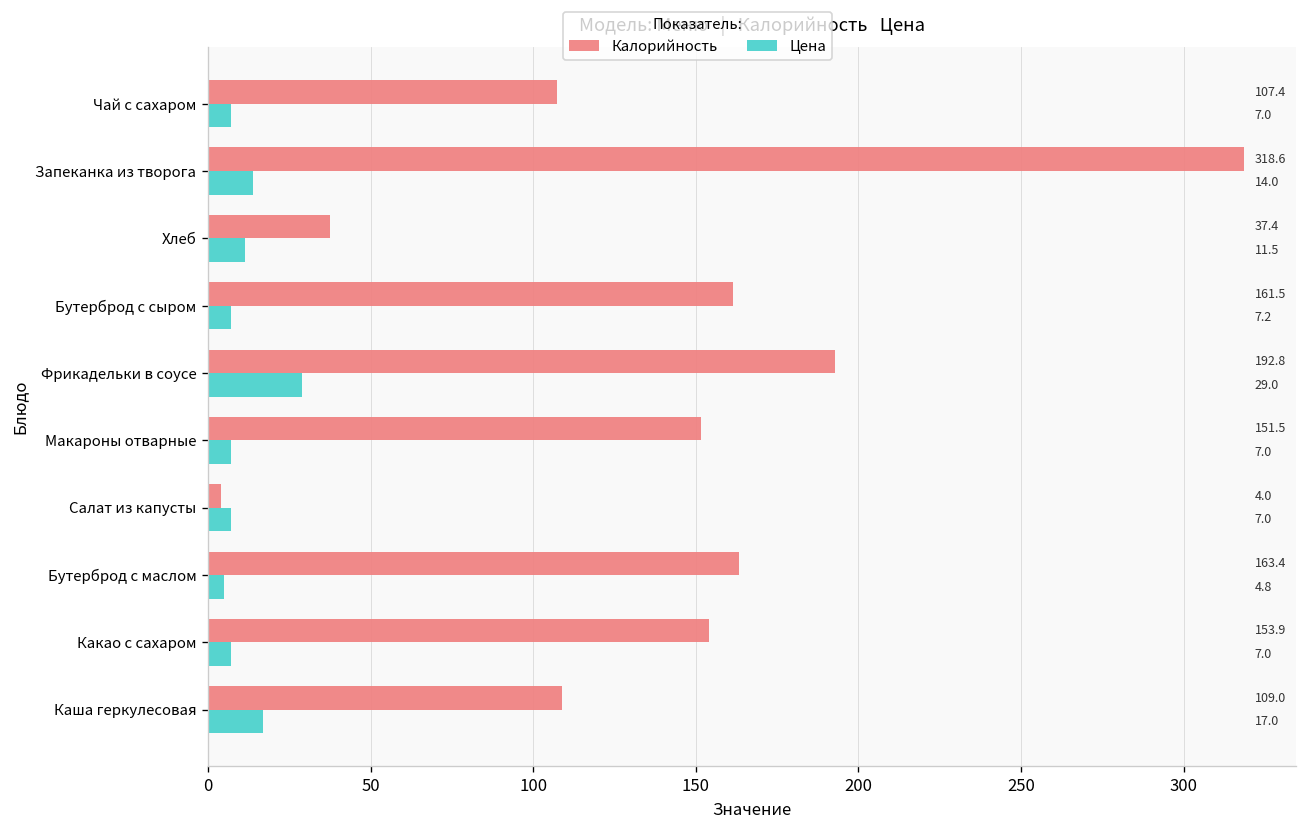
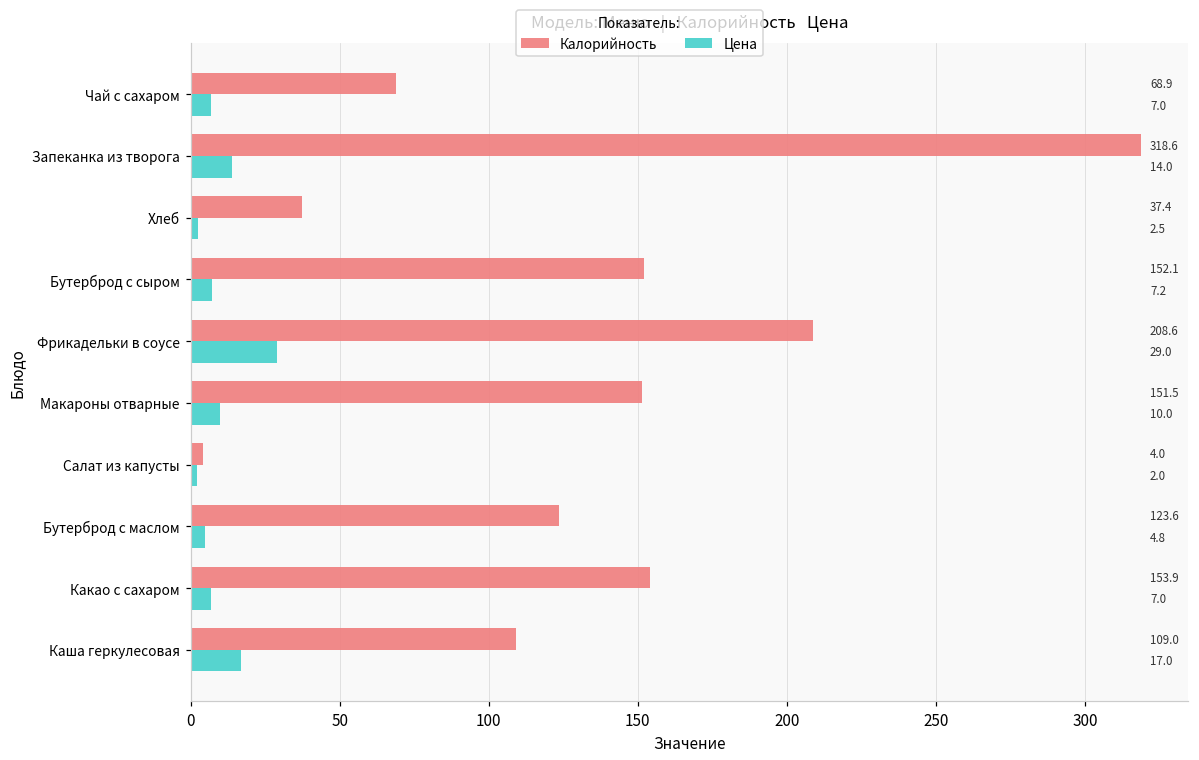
Калорийность, Чай с сахаром: 107.4 -> 68.9
Цена, Хлеб: 11.5 -> 2.5
Калорийность, Бутерброд с сыром: 161.5 -> 152.1
Калорийность, Фрикадельки в соусе: 192.8 -> 208.6
Цена, Макароны отварные: 7.0 -> 10.0
Цена, Салат из капусты: 7.0 -> 2.0
Калорийность, Бутерброд с маслом: 163.4 -> 123.6
